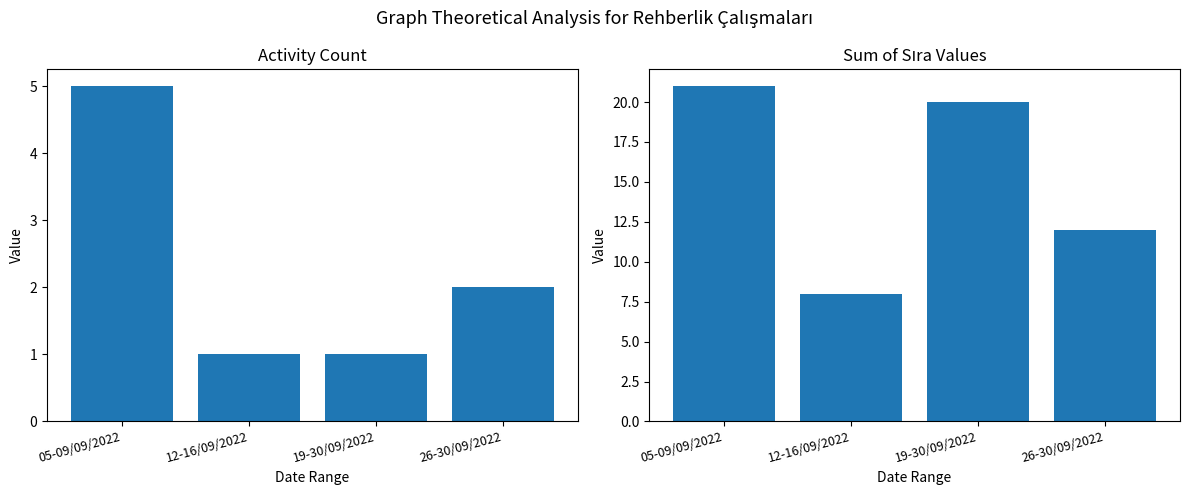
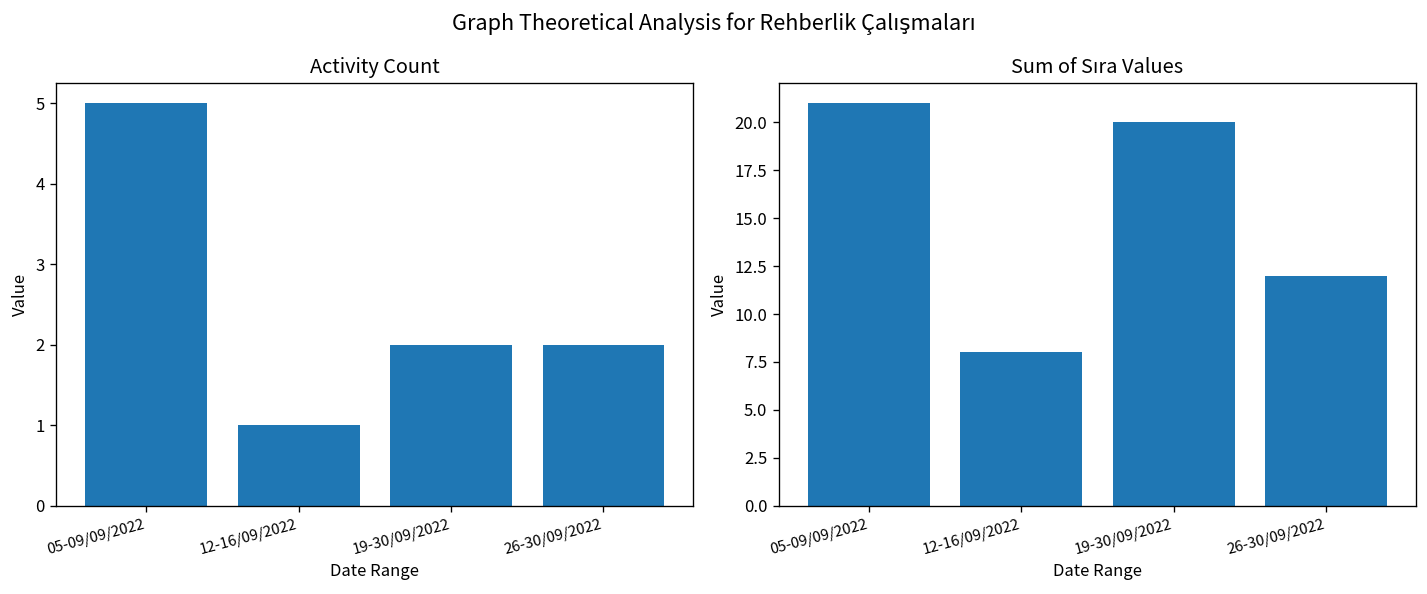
Activity Count, 19-30/09/2022: 1 -> 2
